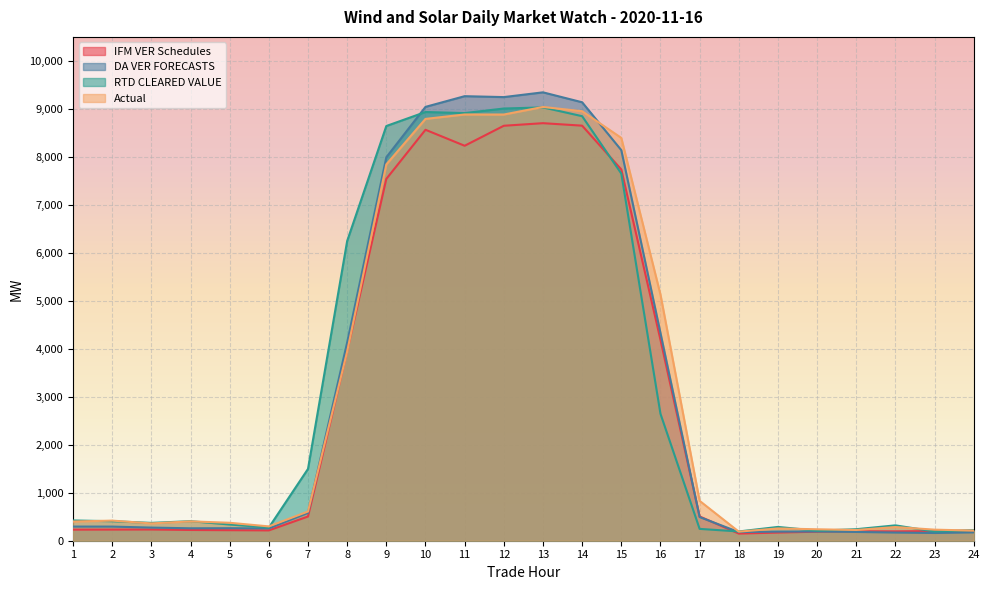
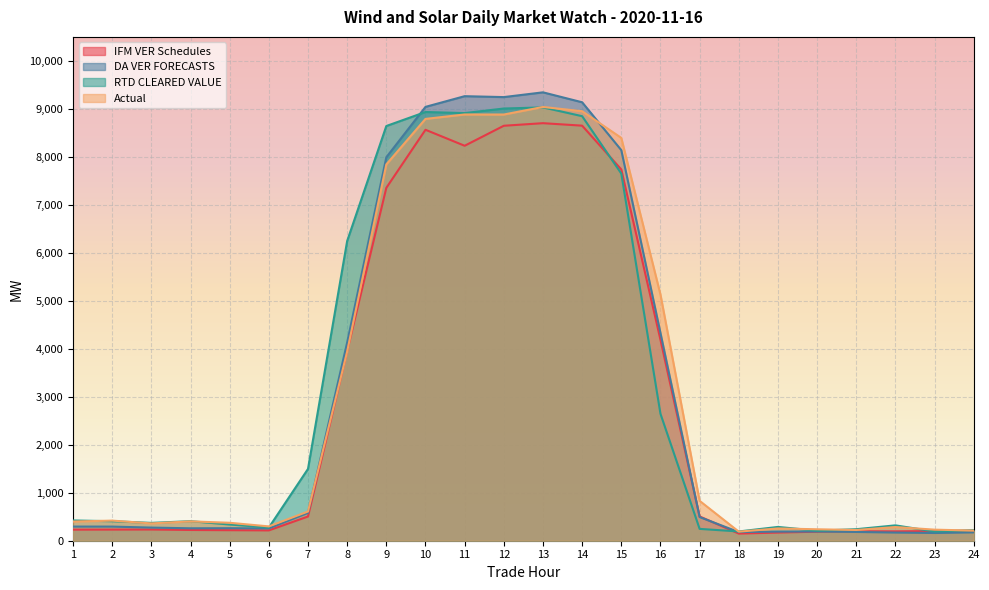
IFM VER Schedules, 9: 7,500 -> 7,400
